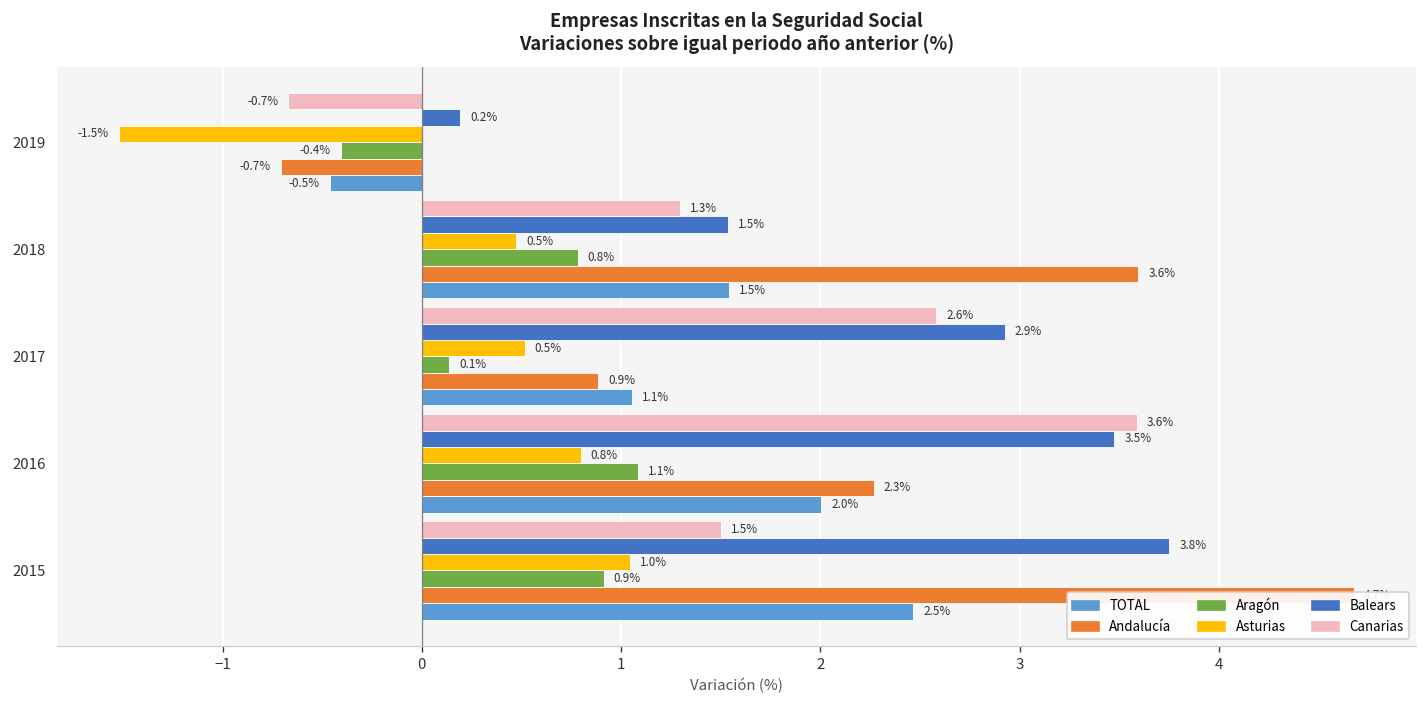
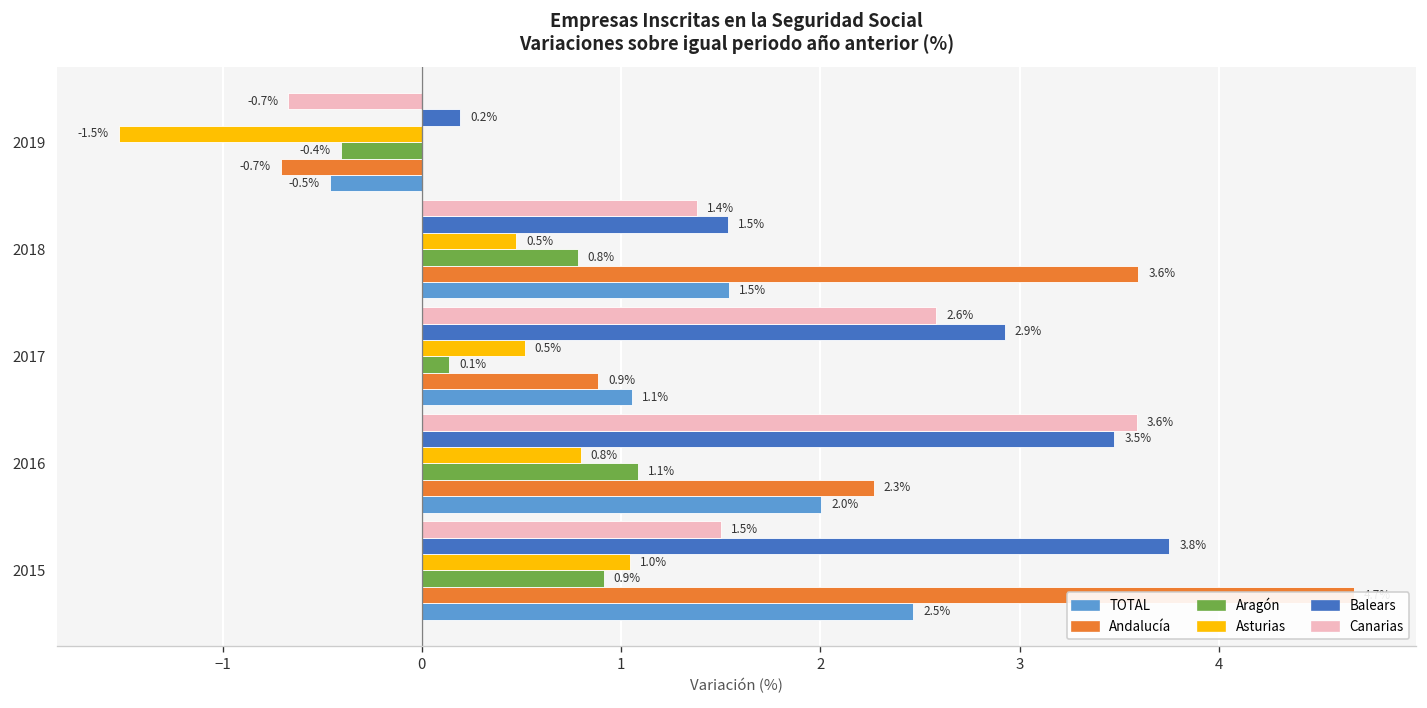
Canarias, 2018: 1.3% -> 1.4%
